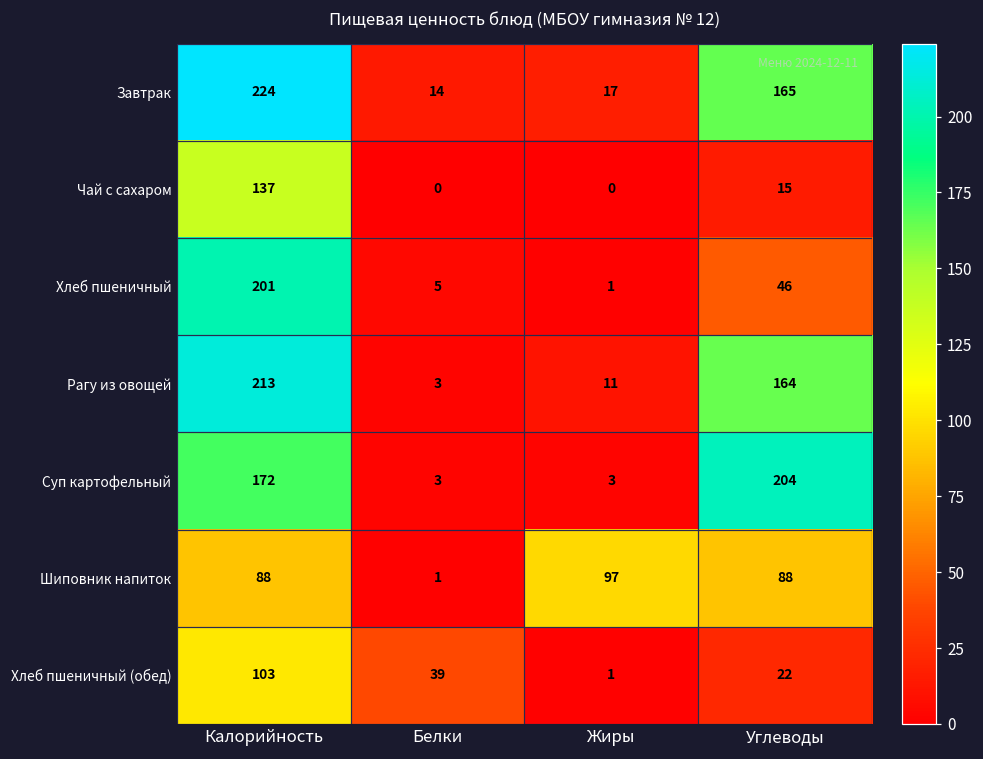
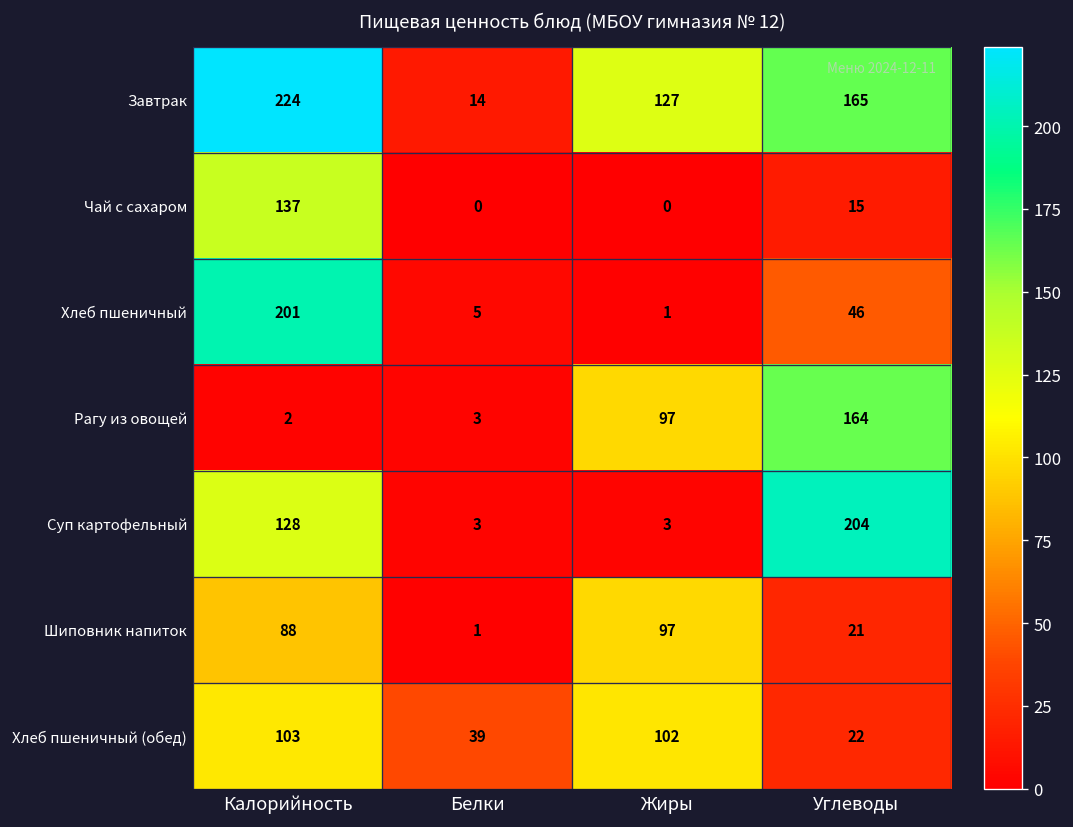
Завтрак, Жиры: 17 -> 127
Рагу из овощей, Калорийность: 213 -> 2
Рагу из овощей, Жиры: 11 -> 97
Суп картофельный, Калорийность: 172 -> 128
Шиповник напиток, Углеводы: 88 -> 21
Хлеб пшеничный (обед), Жиры: 1 -> 102
